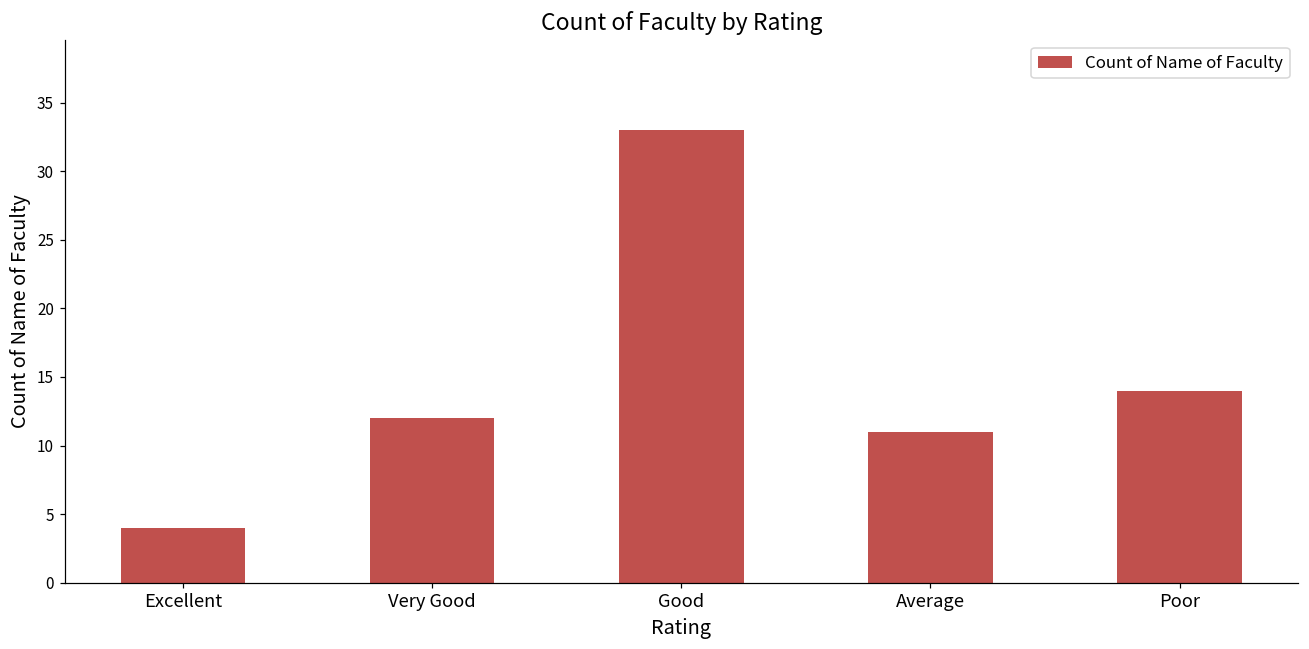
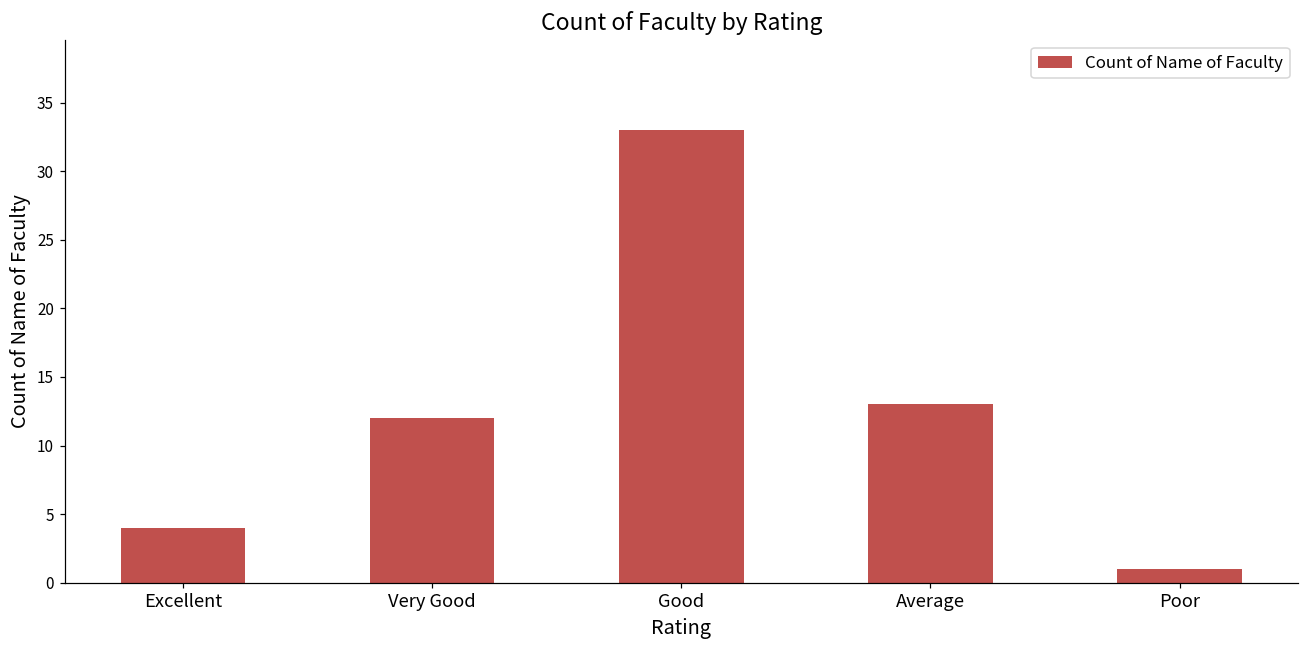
Average: 11 -> 13
Poor: 14 -> 1
